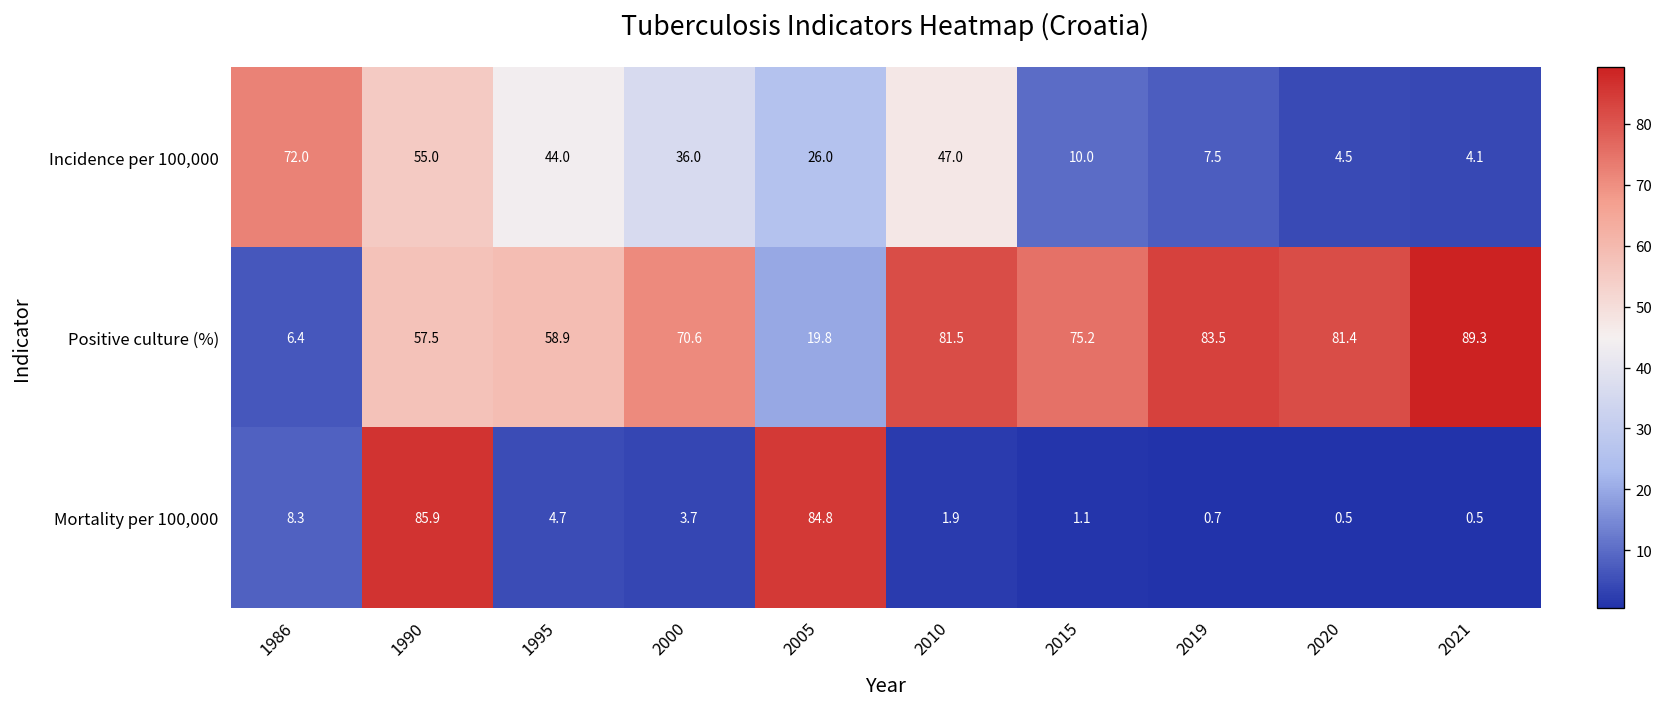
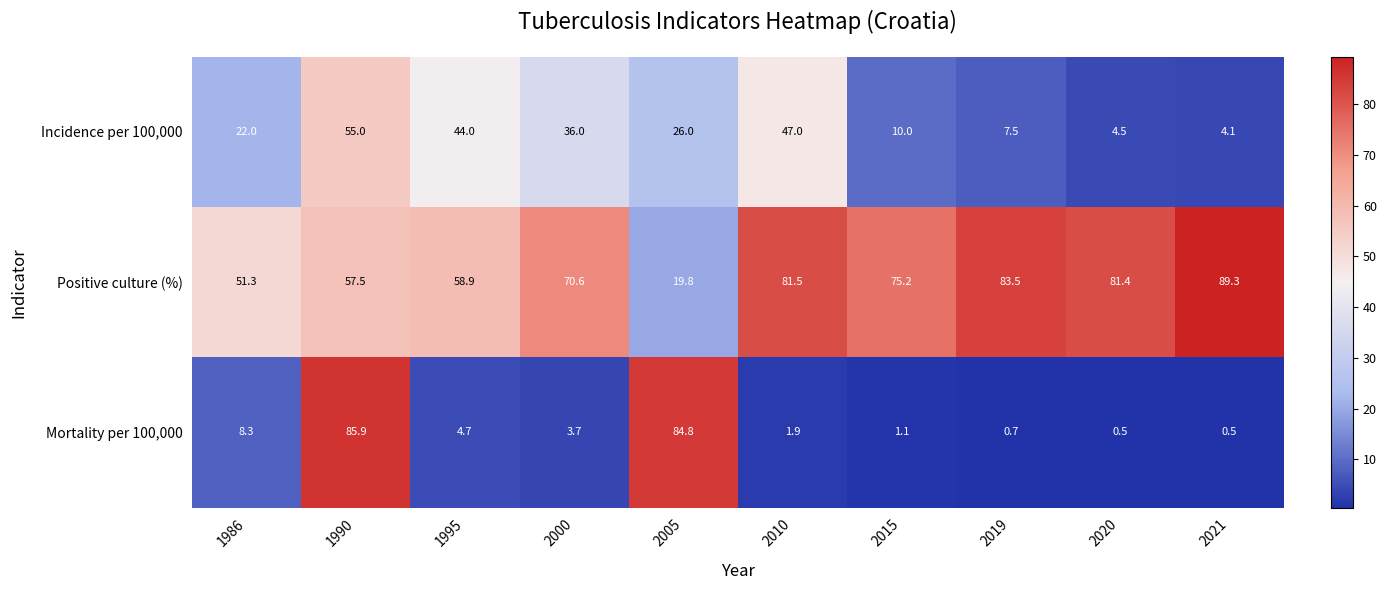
Incidence per 100,000, 1986: 72.0 -> 22.0
Positive culture (%), 1986: 6.4 -> 51.3
